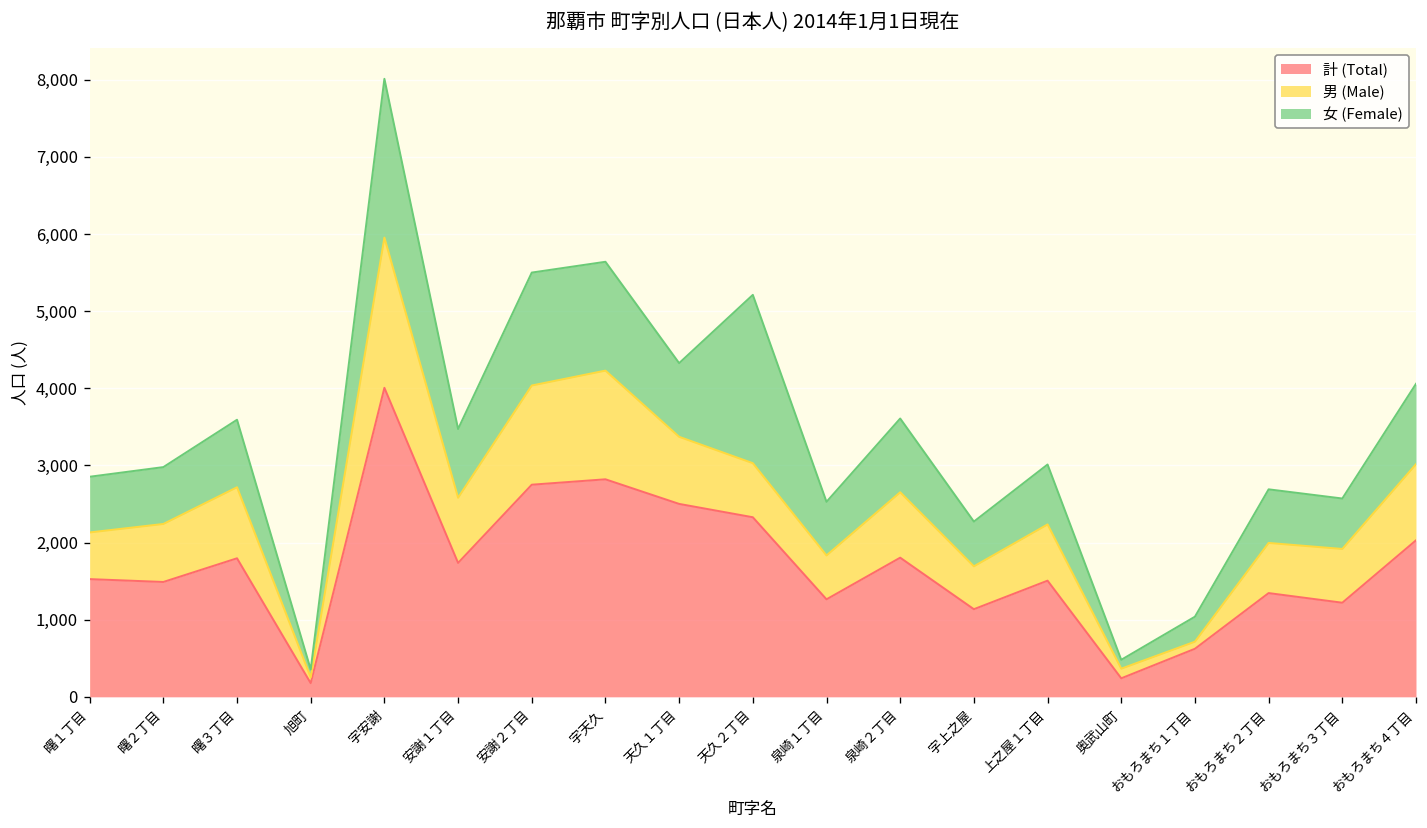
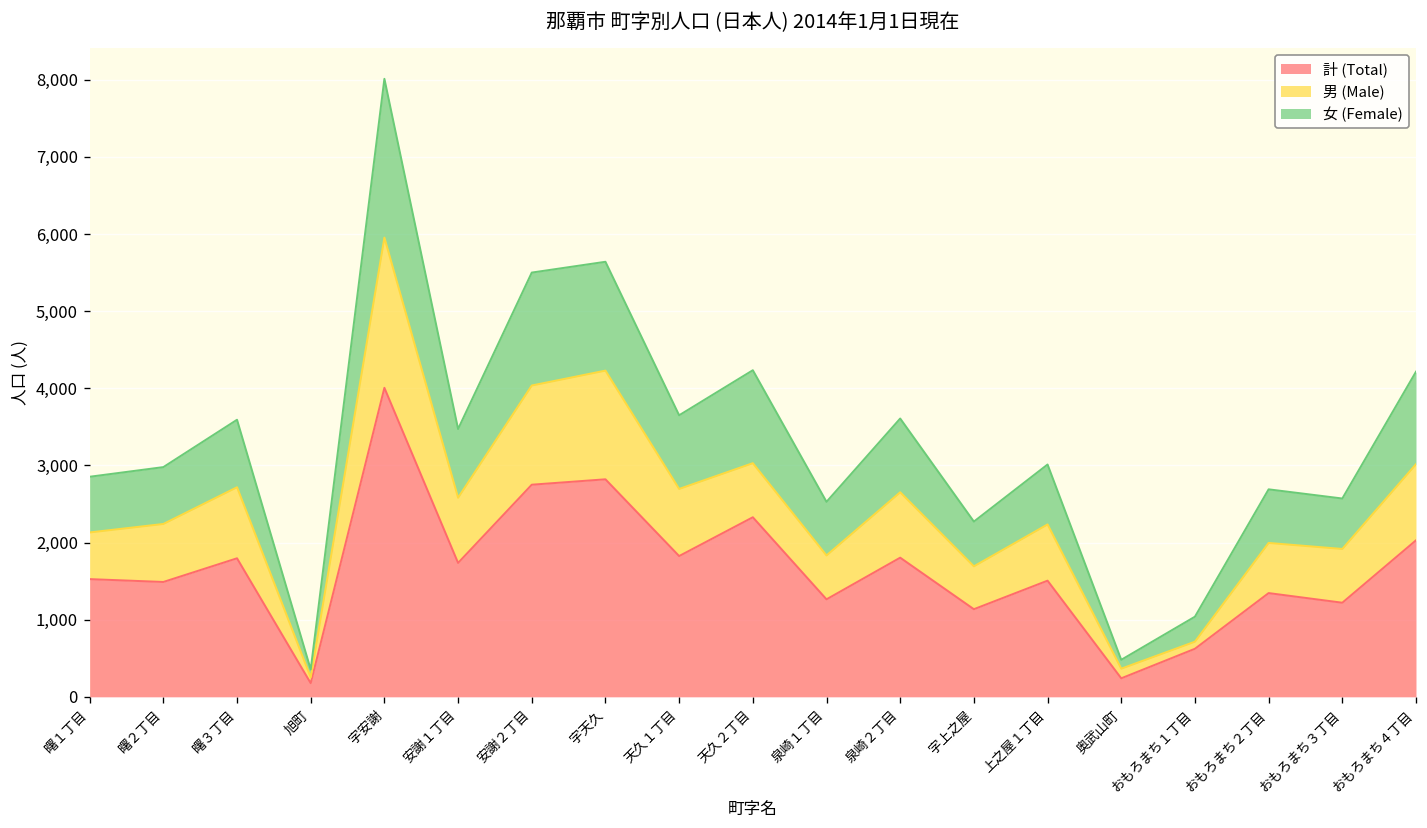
計 (Total), 天久１丁目: 2,500 -> 1,800
女 (Female), 天久２丁目: 2,200 -> 1,200
女 (Female), おもろまち４丁目: 1,000 -> 1,200
